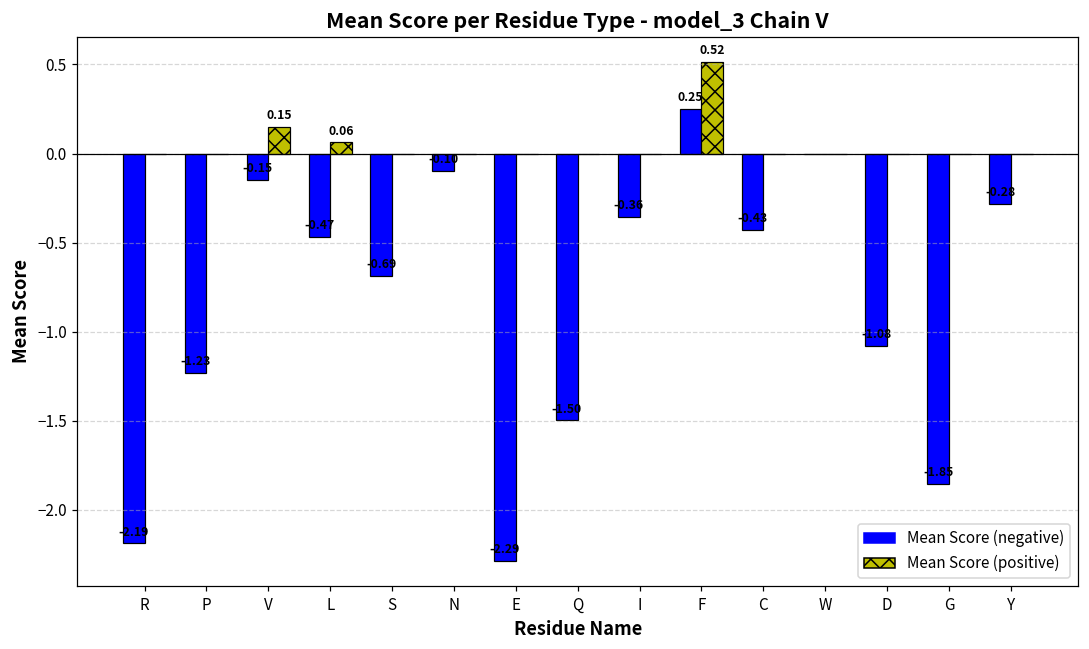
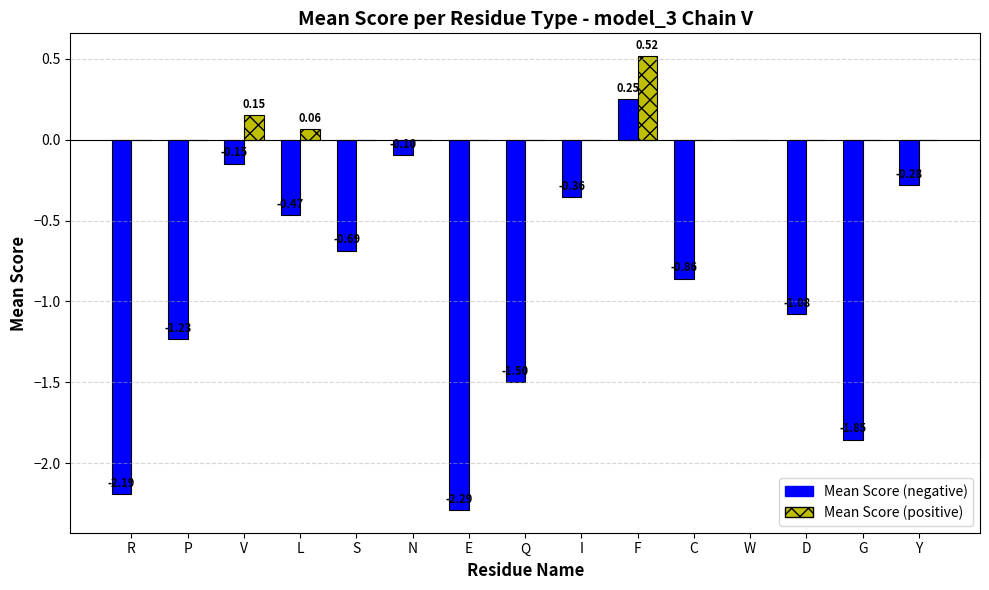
Mean Score (negative), C: -0.43 -> -0.86
